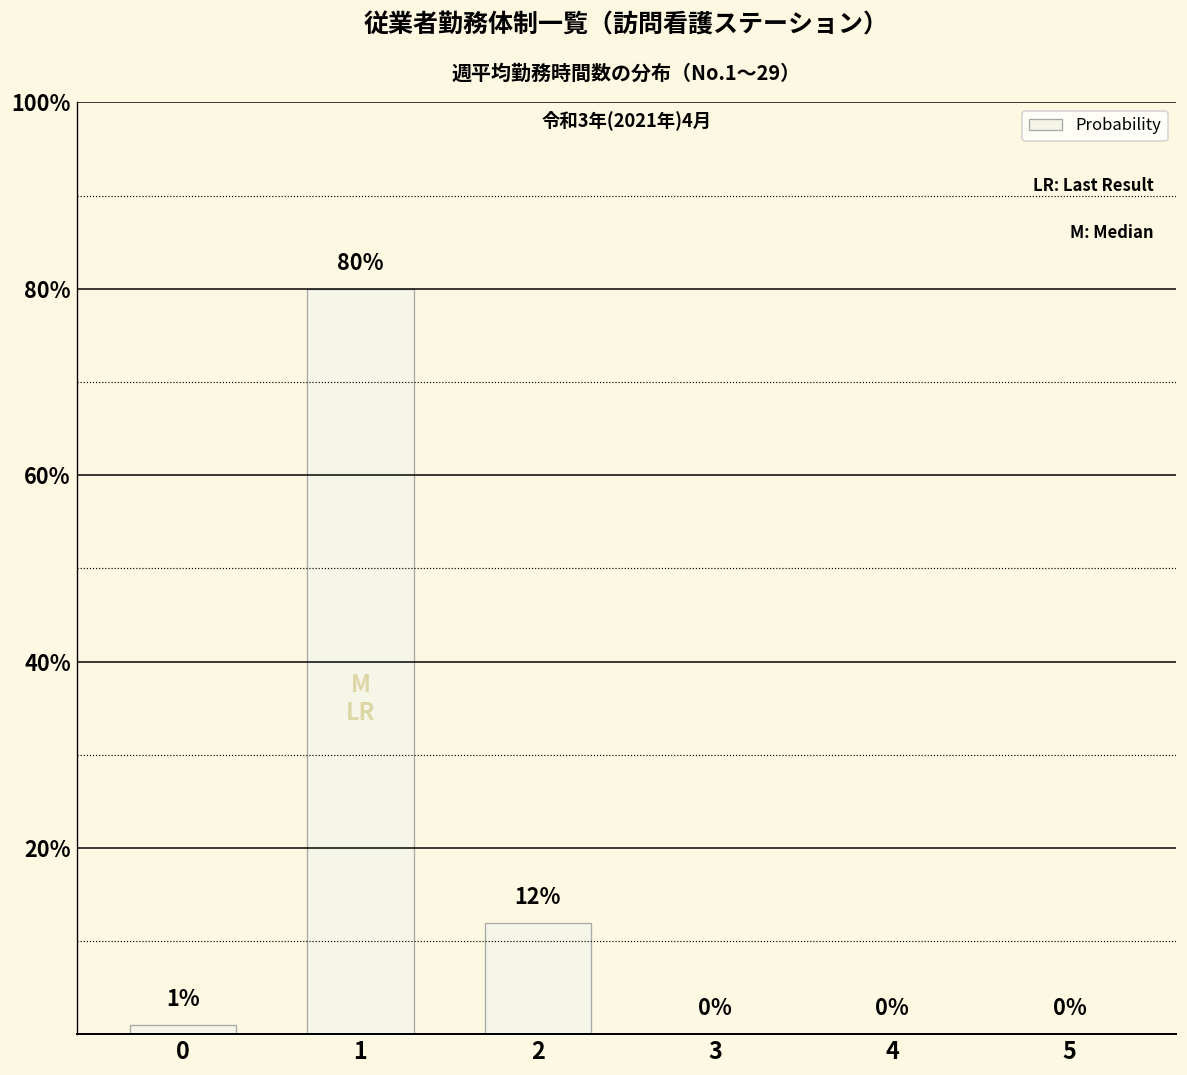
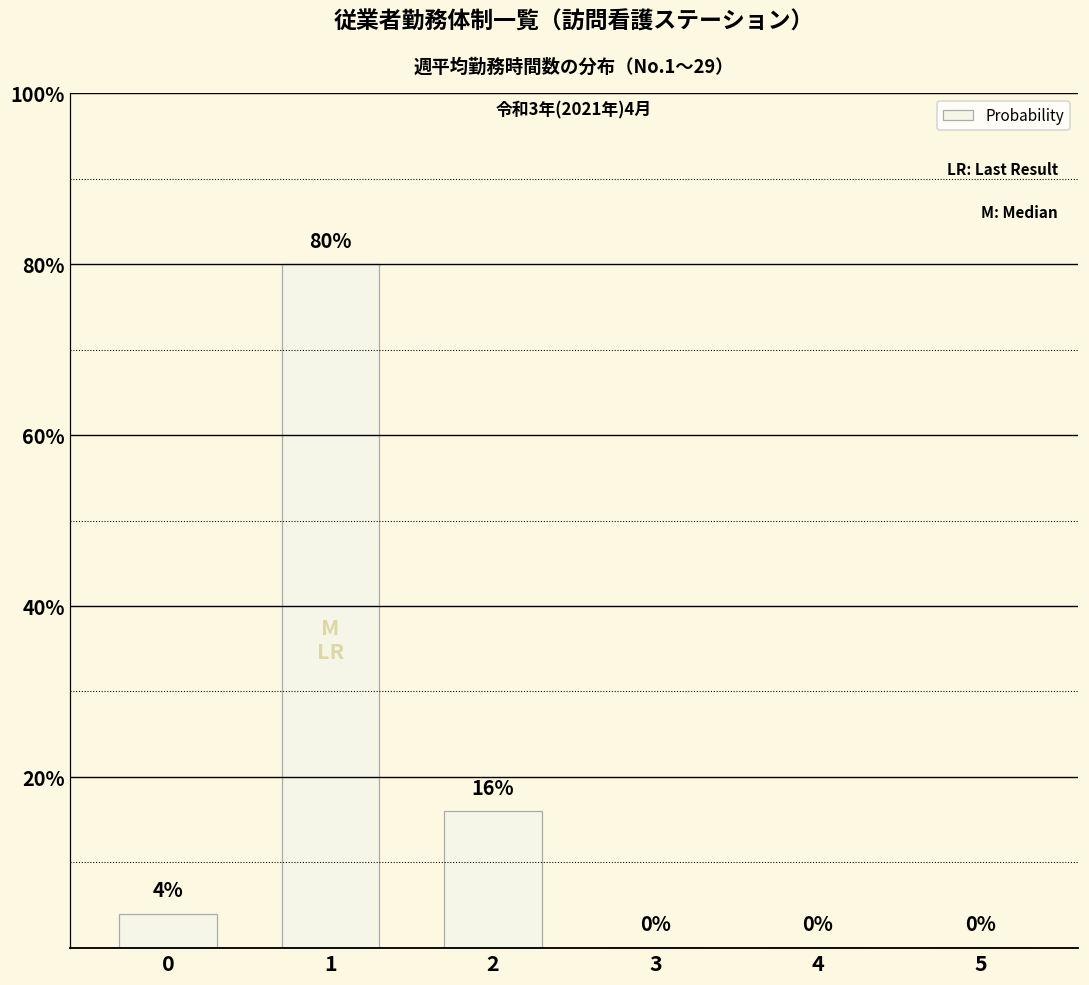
0: 1% -> 4%
2: 12% -> 16%
